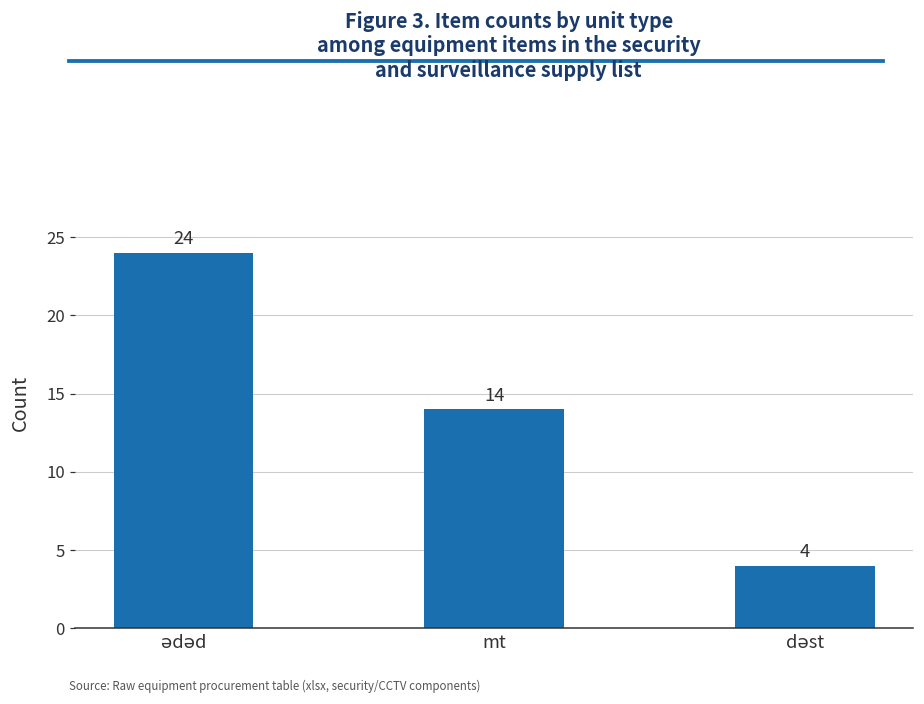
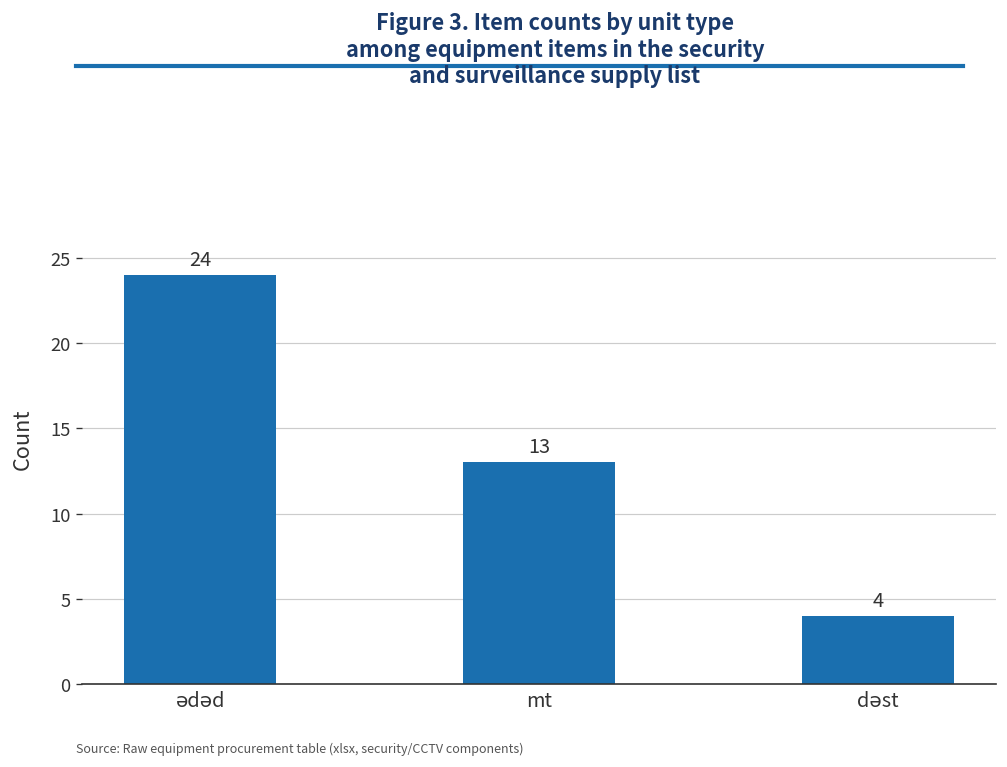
mt: 14 -> 13
